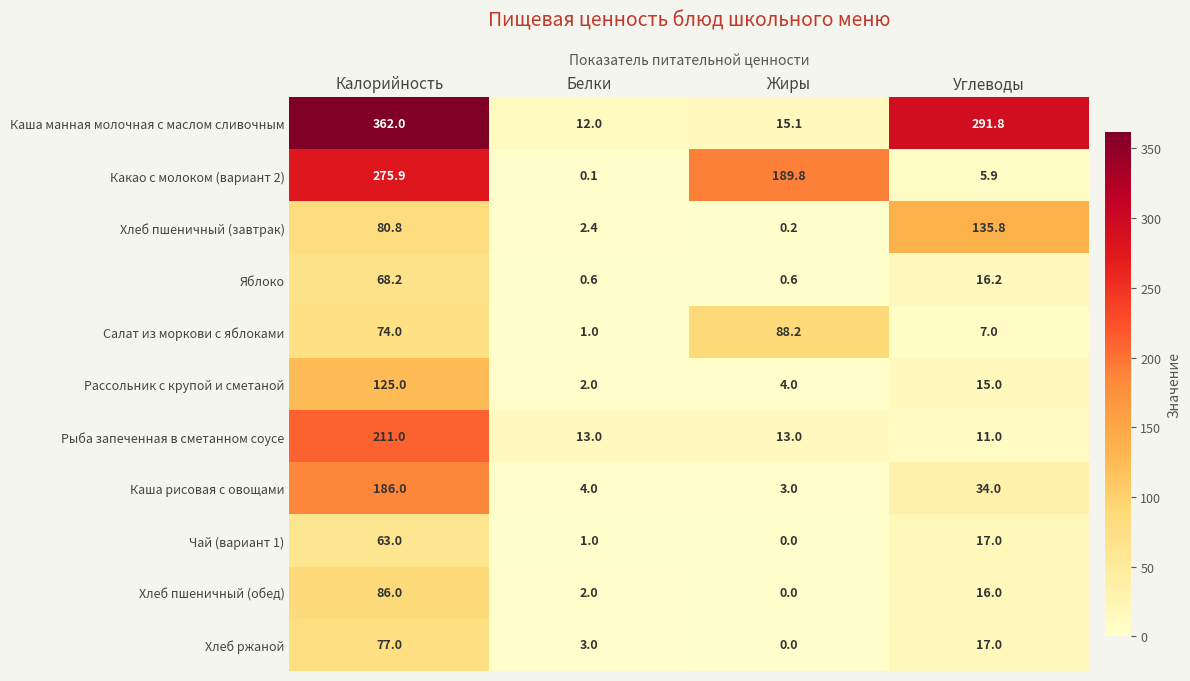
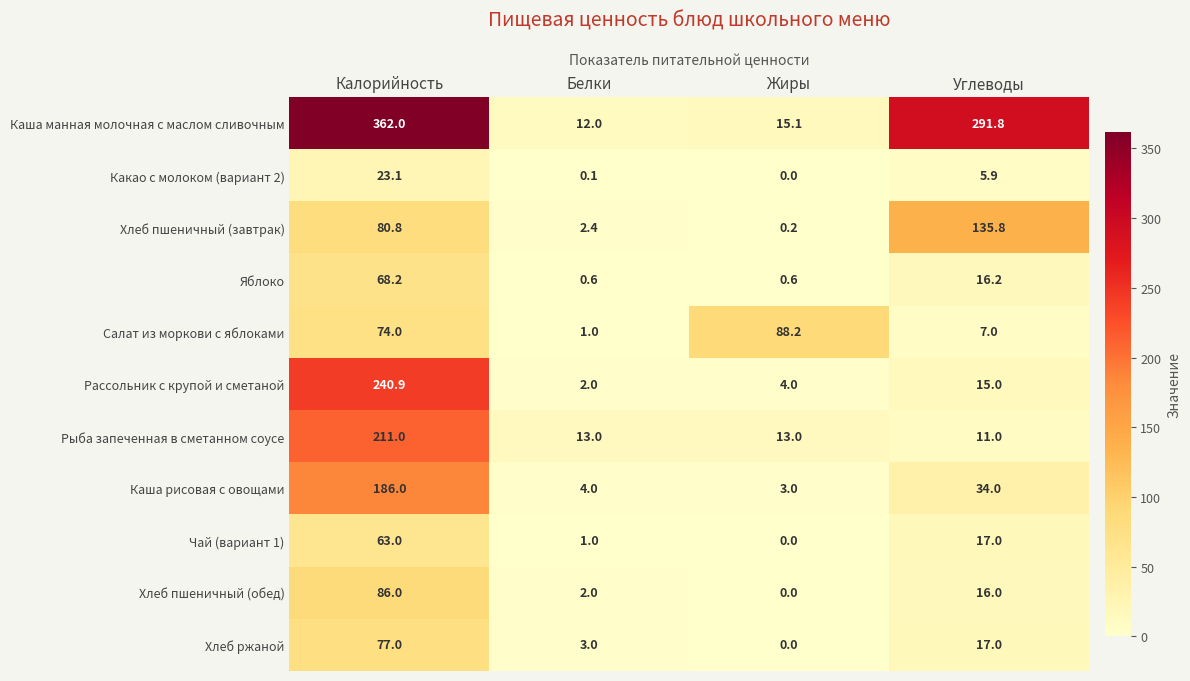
Какао с молоком (вариант 2), Калорийность: 275.9 -> 23.1
Какао с молоком (вариант 2), Жиры: 189.8 -> 0.0
Рассольник с крупой и сметаной, Калорийность: 125.0 -> 240.9
